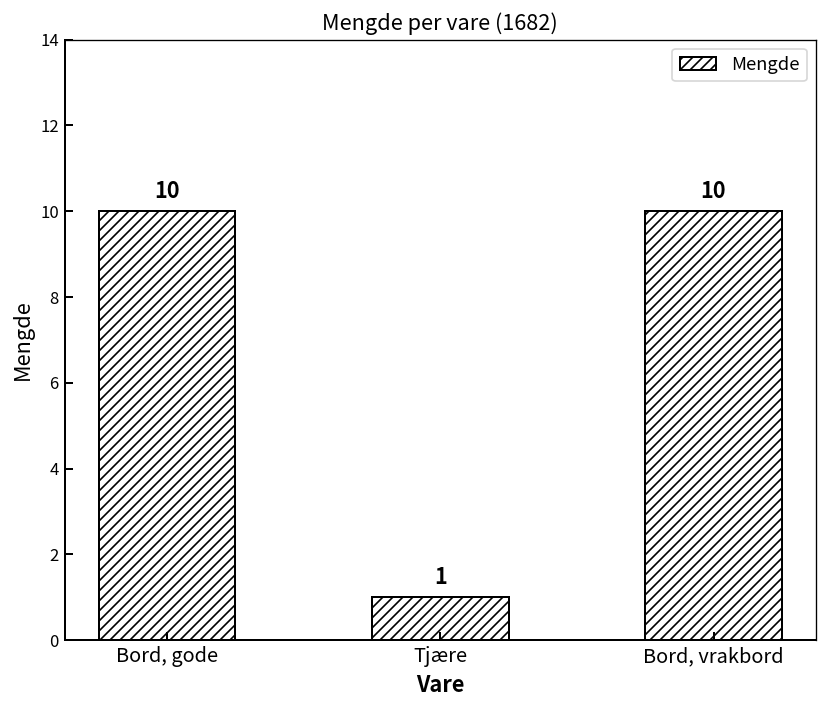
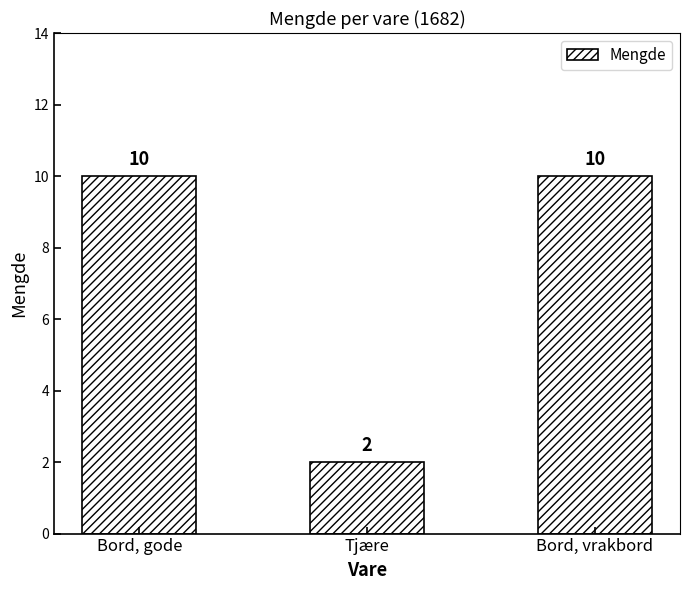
Tjære: 1 -> 2
